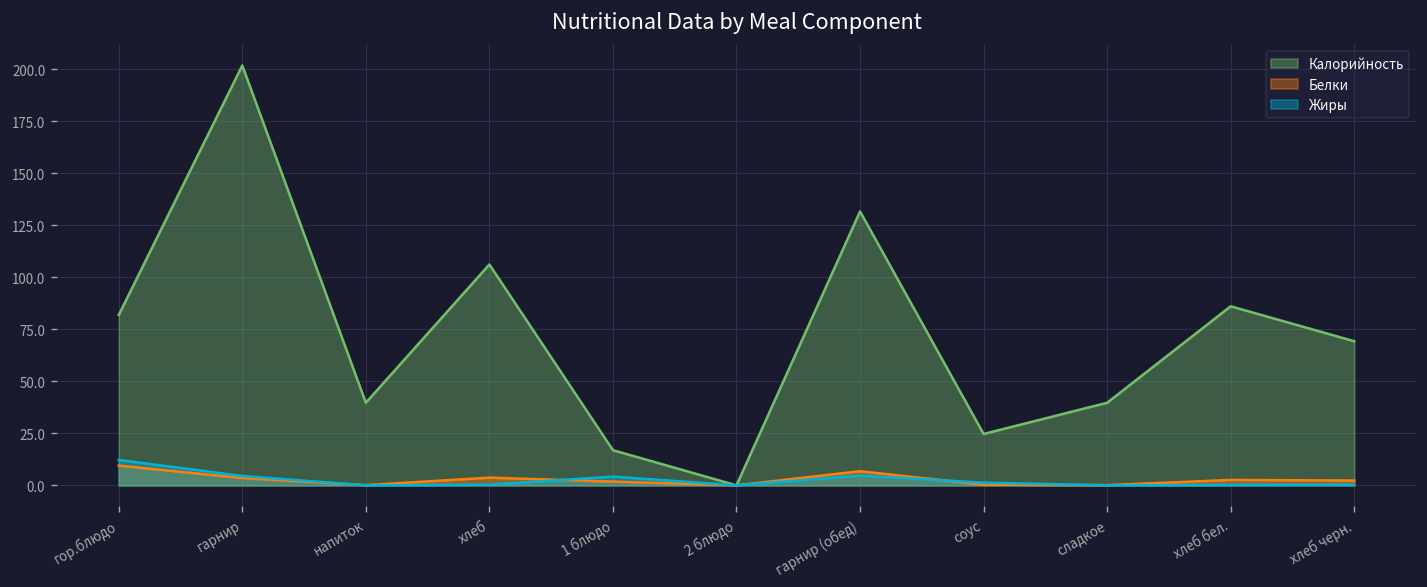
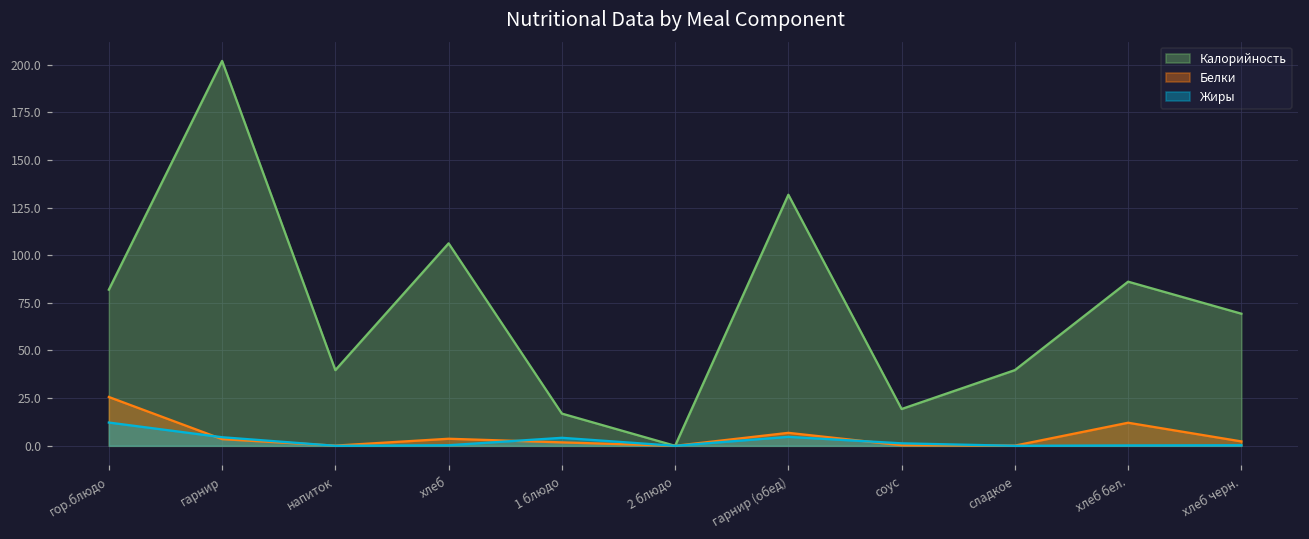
Белки, гор.блюдо: 10 -> 26
Калорийность, соус: 25 -> 19
Белки, хлеб бел.: 3 -> 12
